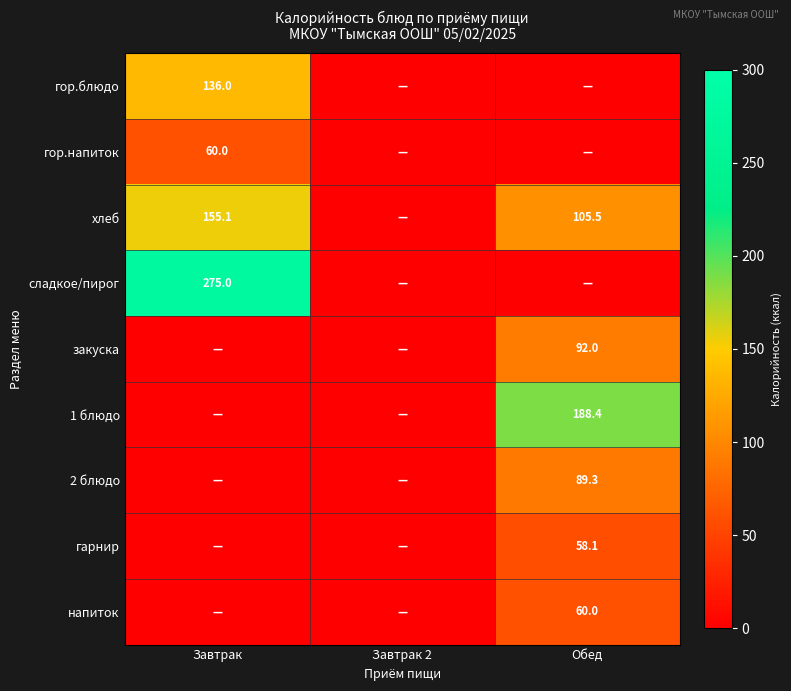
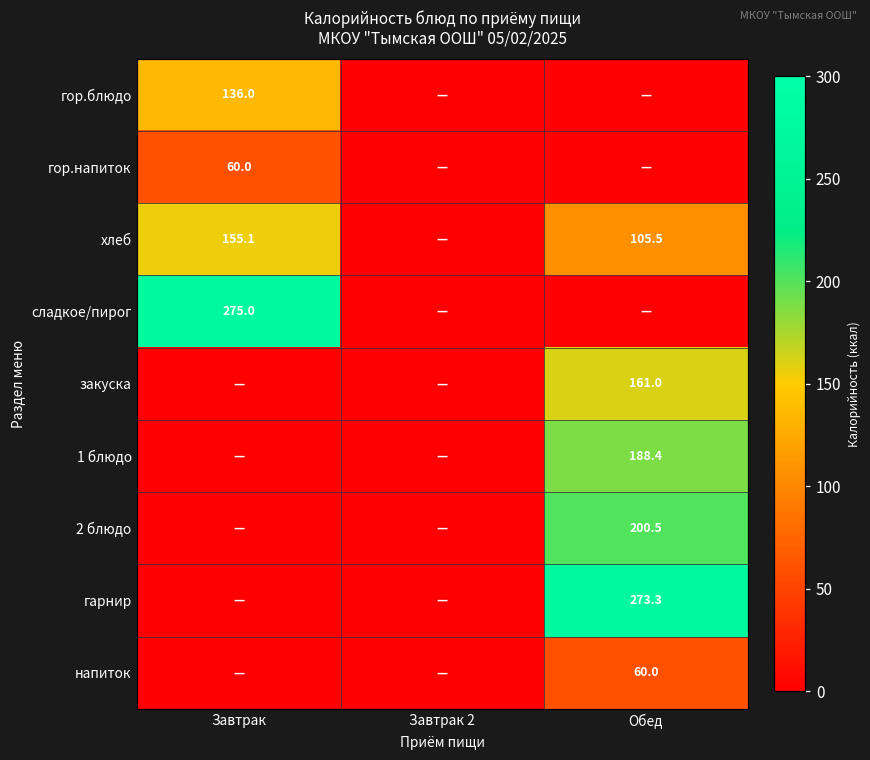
закуска, Обед: 92.0 -> 161.0
2 блюдо, Обед: 89.3 -> 200.5
гарнир, Обед: 58.1 -> 273.3
